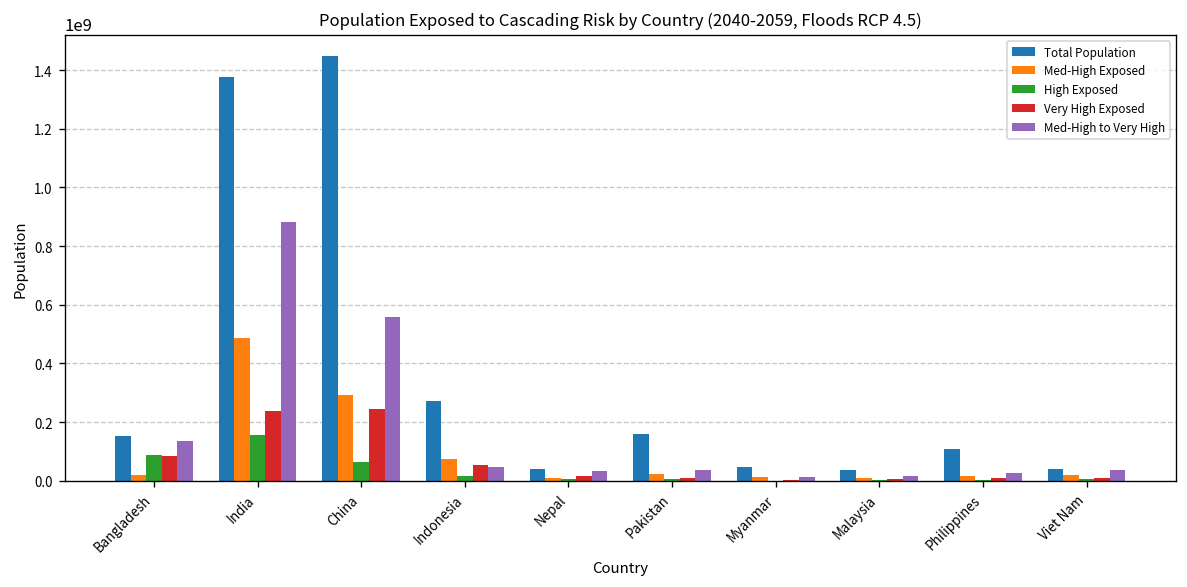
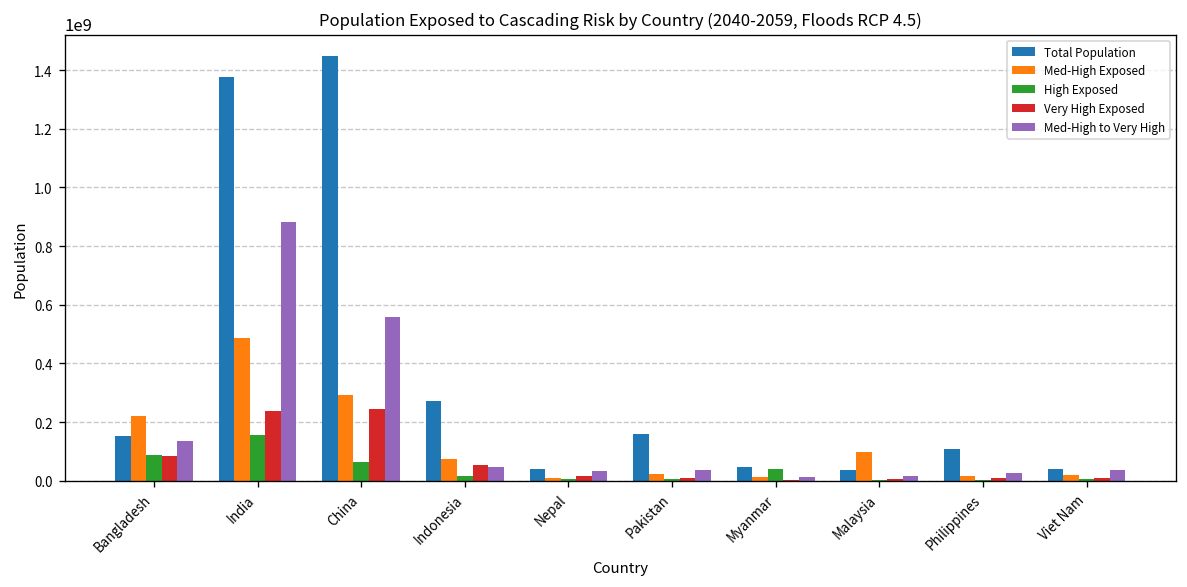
Med-High Exposed, Bangladesh: 20000000 -> 220000000
High Exposed, Myanmar: 0 -> 40000000
Med-High Exposed, Malaysia: 10000000 -> 100000000
